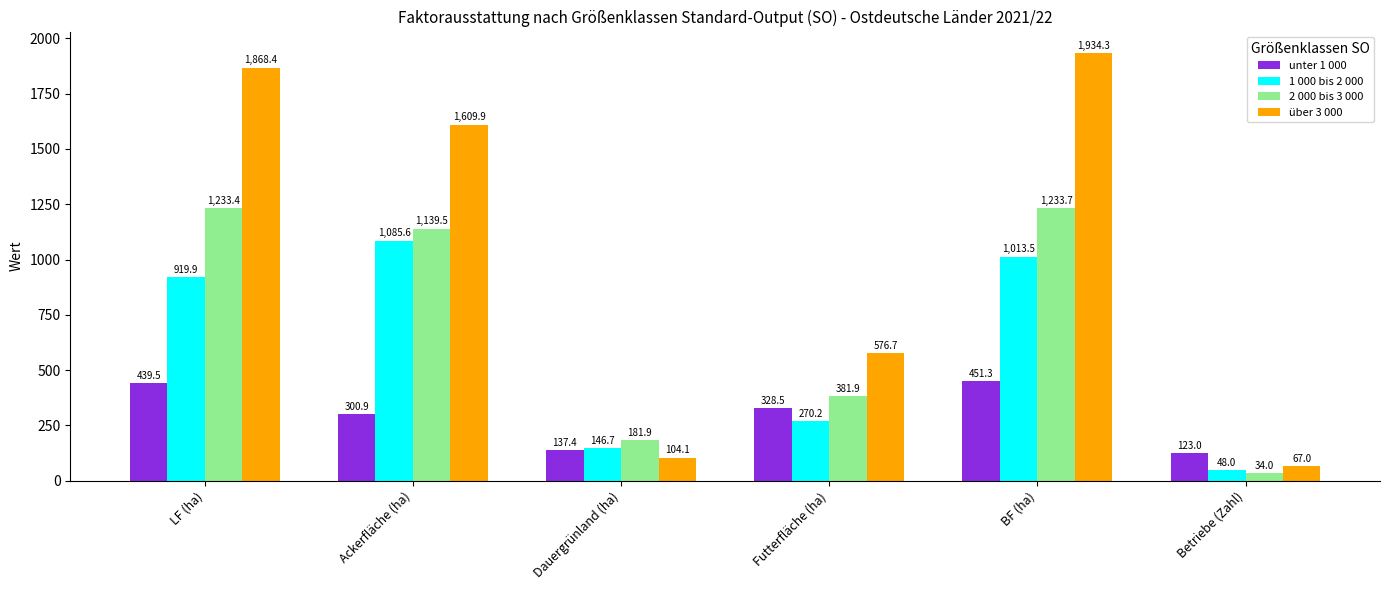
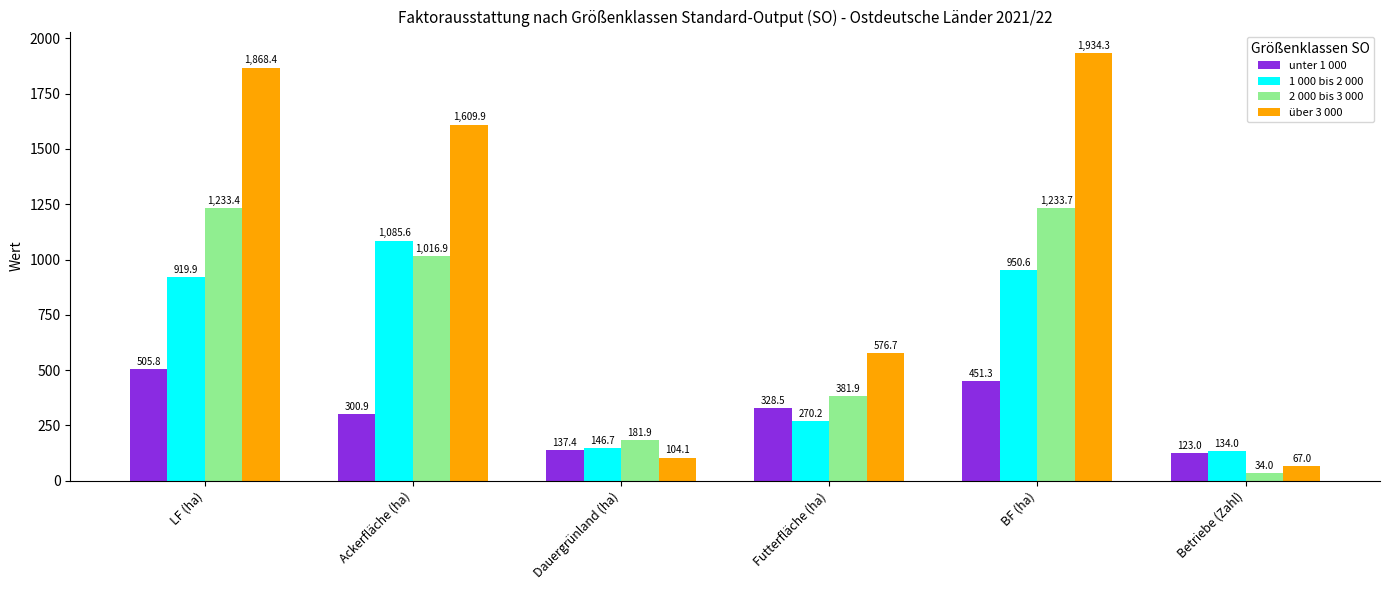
unter 1 000, LF (ha): 439.5 -> 505.8
2 000 bis 3 000, Ackerfläche (ha): 1,139.5 -> 1,016.9
1 000 bis 2 000, BF (ha): 1,013.5 -> 950.6
1 000 bis 2 000, Betriebe (Zahl): 48.0 -> 134.0
